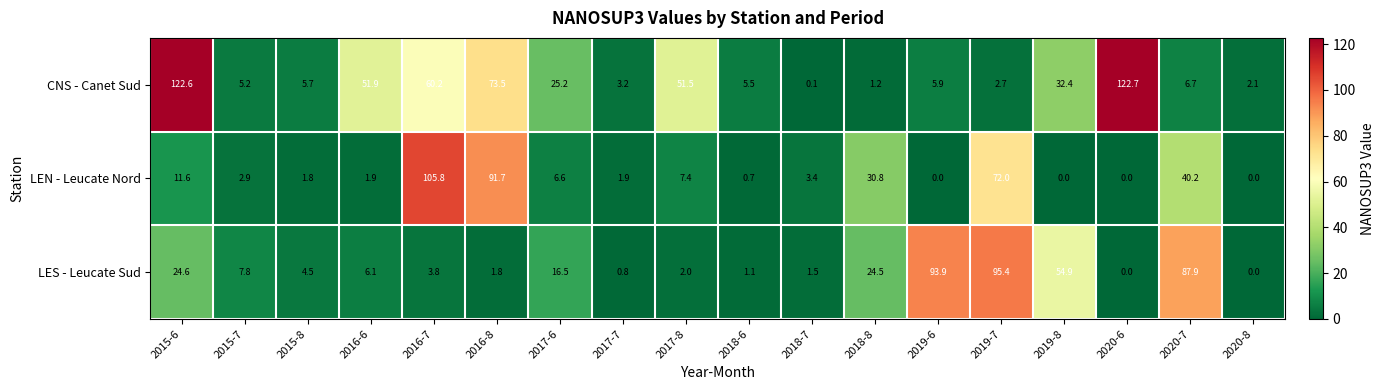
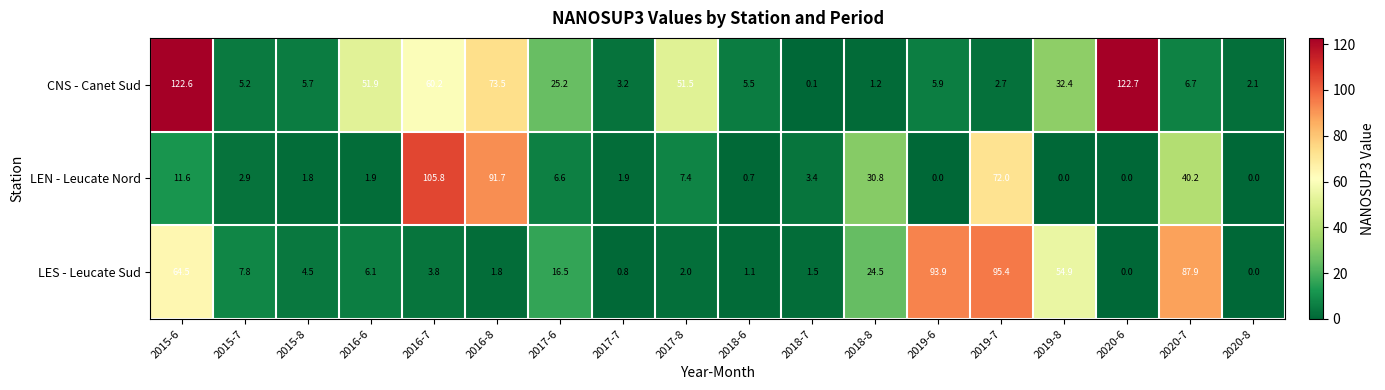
LES - Leucate Sud, 2015-6: 24.6 -> 64.5
